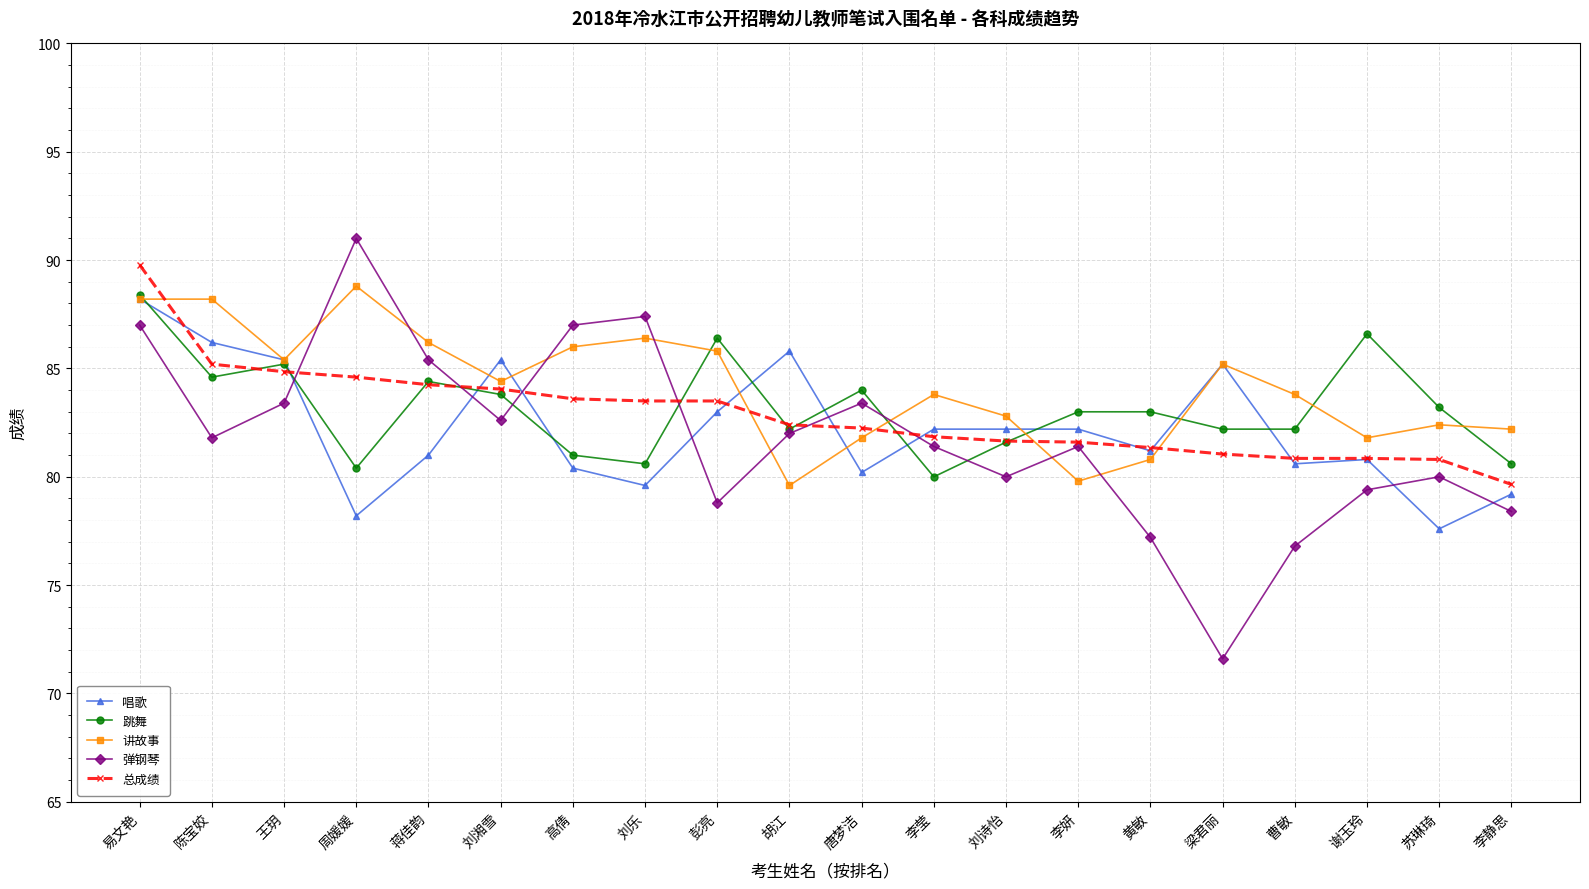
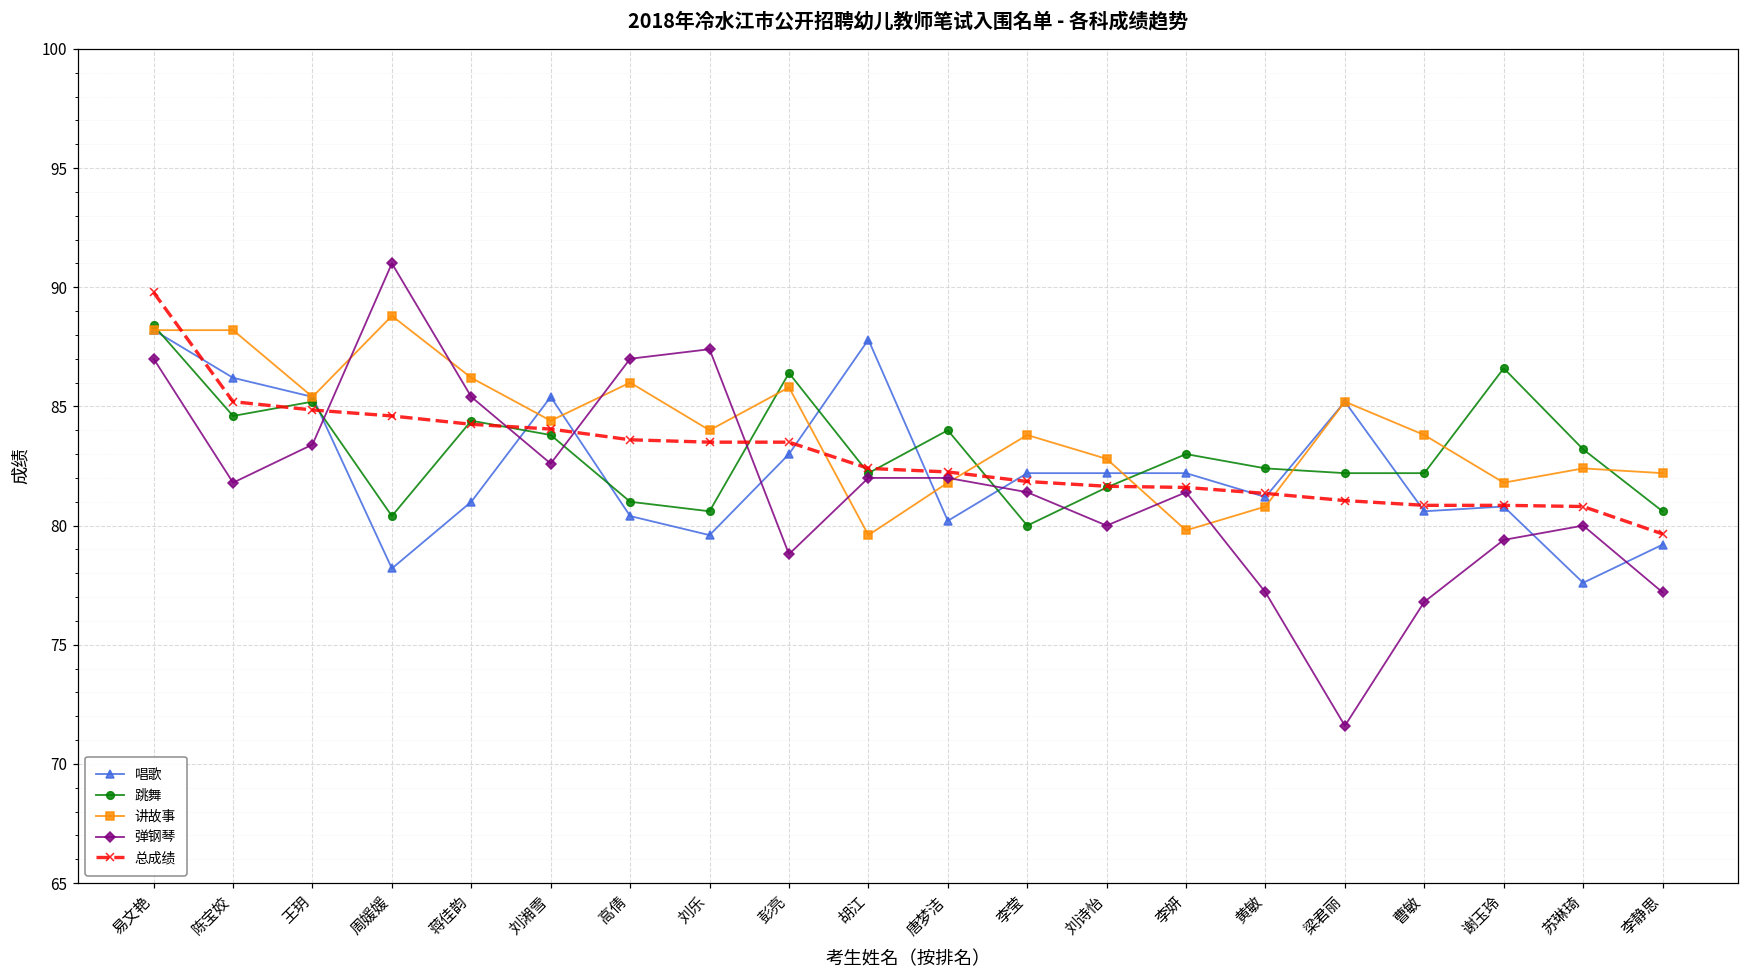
讲故事, 刘乐: 86.4 -> 84.0
唱歌, 胡江: 85.8 -> 87.8
弹钢琴, 唐梦洁: 83.4 -> 82.0
跳舞, 黄敏: 83.0 -> 82.4
弹钢琴, 李静思: 78.4 -> 77.2
